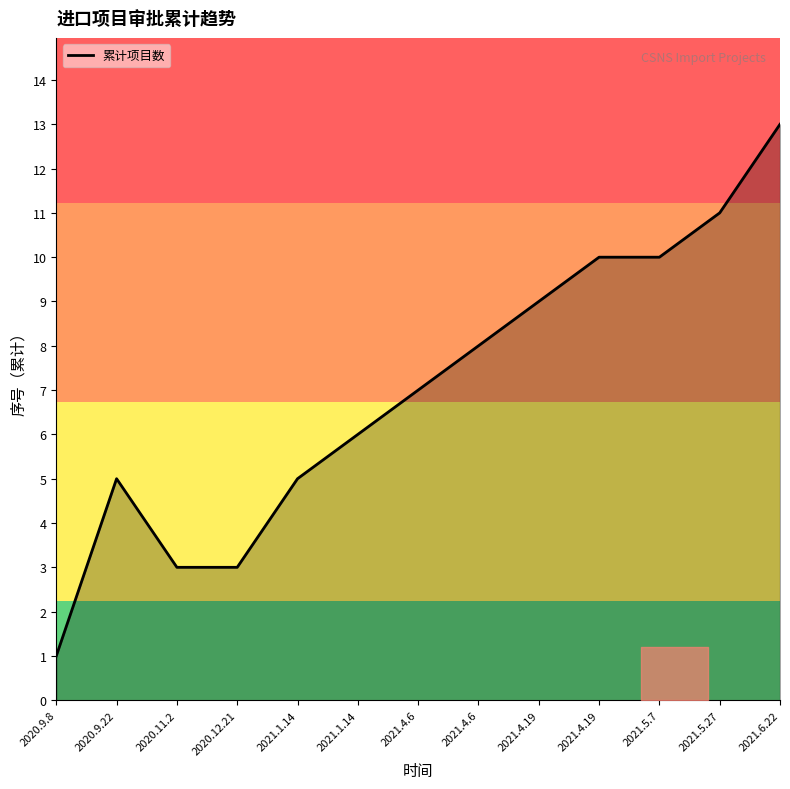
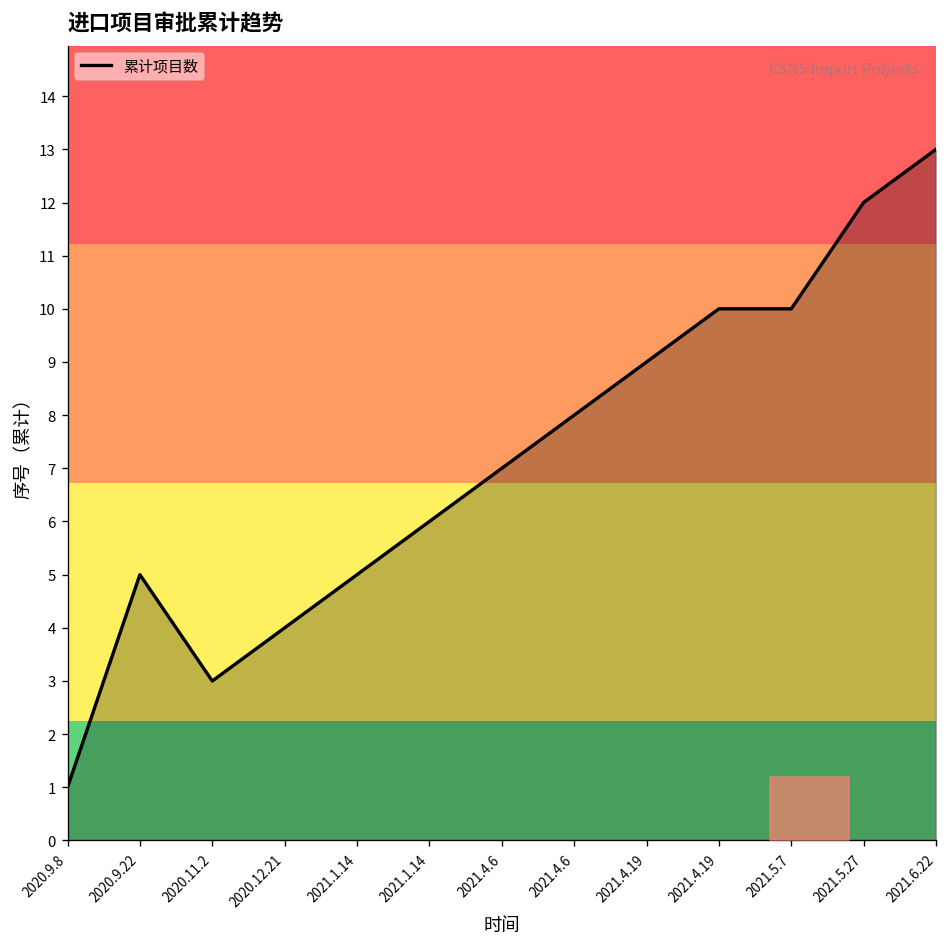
2020.12.21: 3 -> 4
2021.5.27: 11 -> 12
